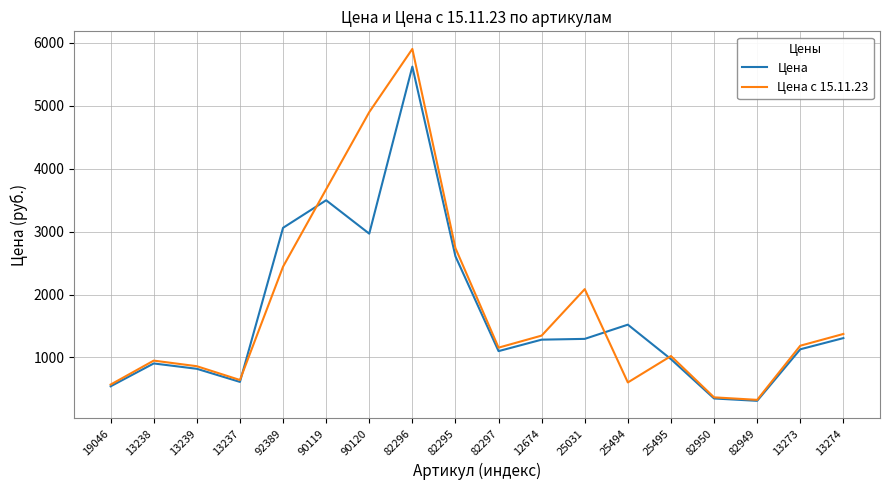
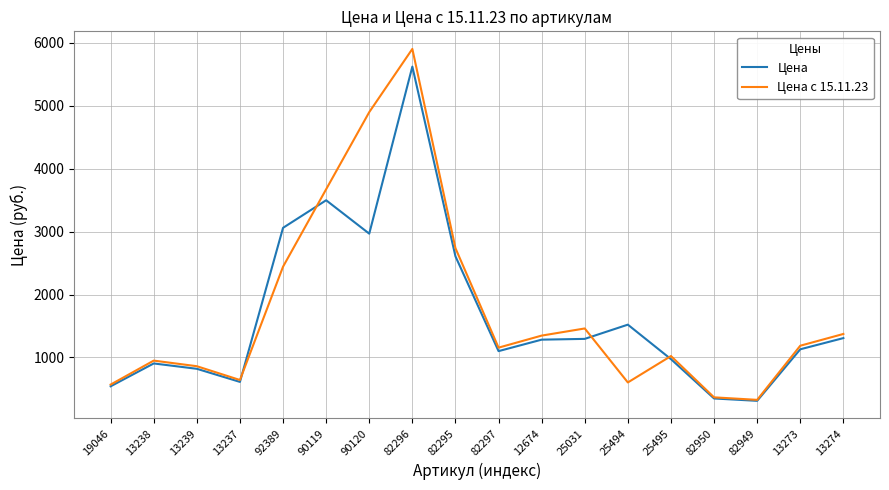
Цена с 15.11.23, 25031: 2100 -> 1500
